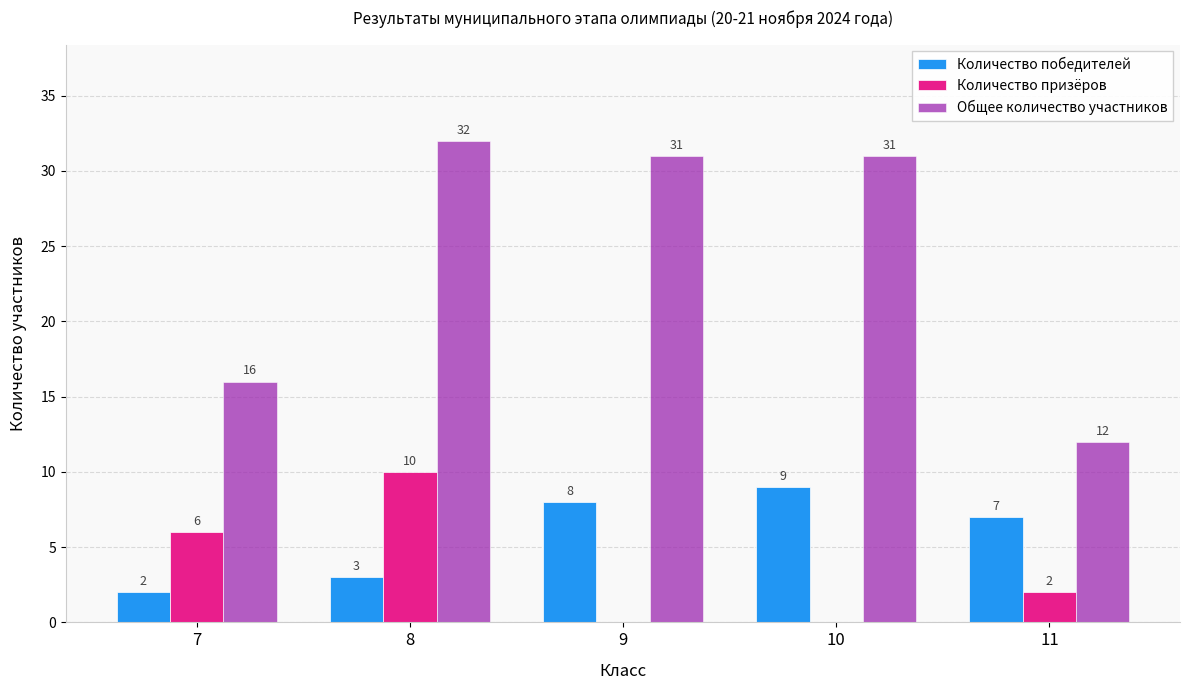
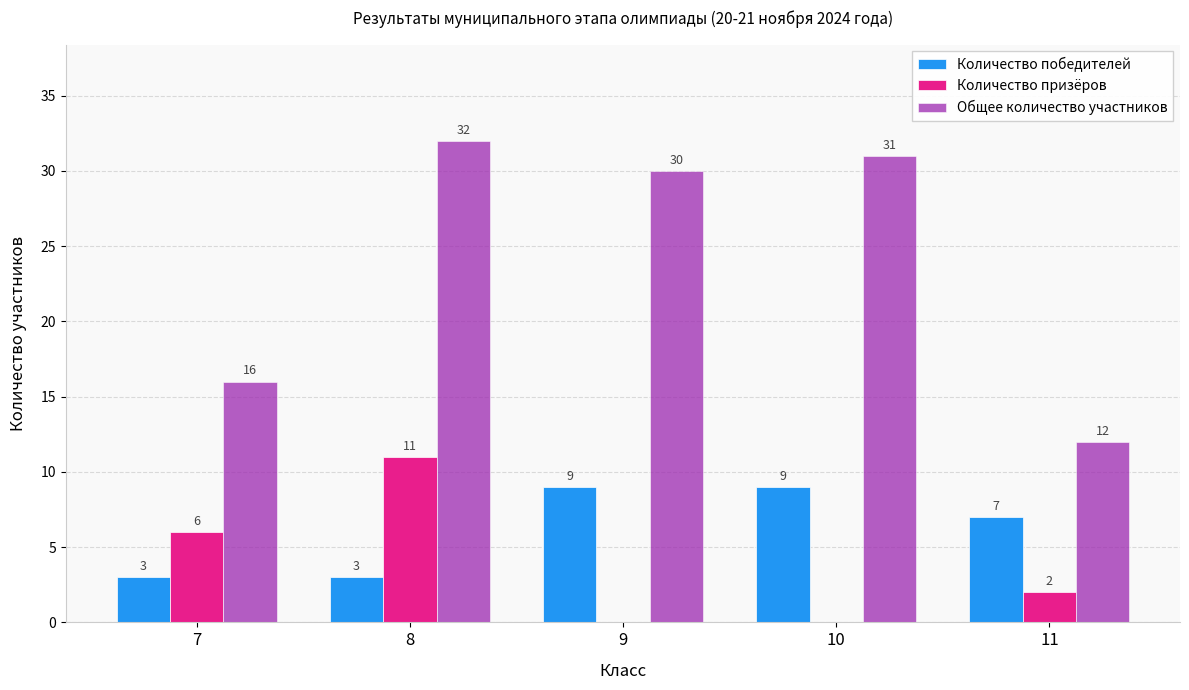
Количество победителей, 7: 2 -> 3
Количество призёров, 8: 10 -> 11
Количество победителей, 9: 8 -> 9
Общее количество участников, 9: 31 -> 30
